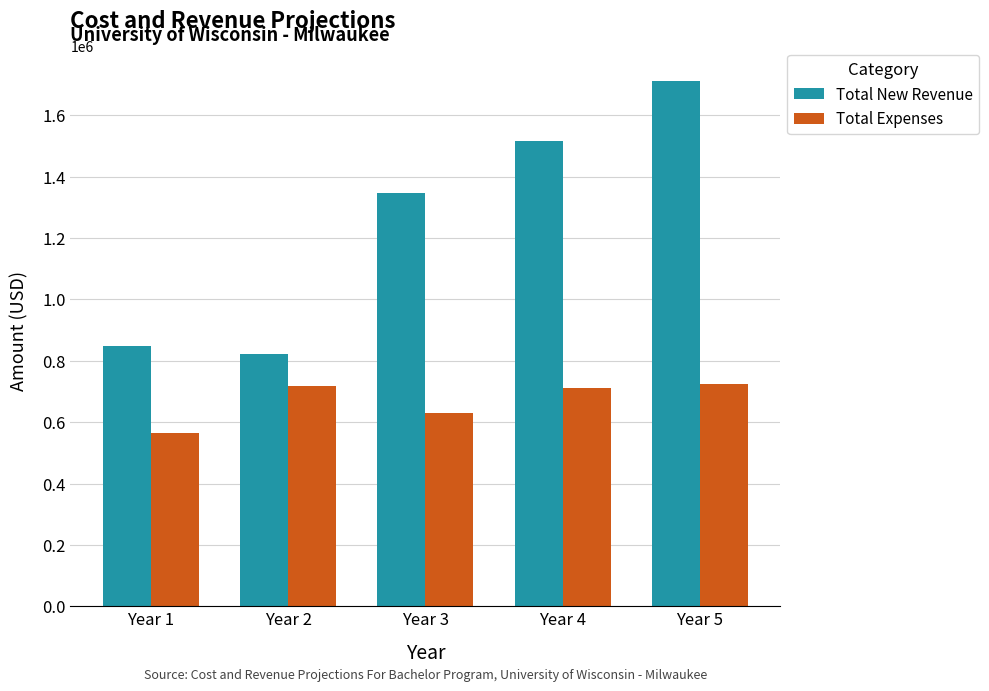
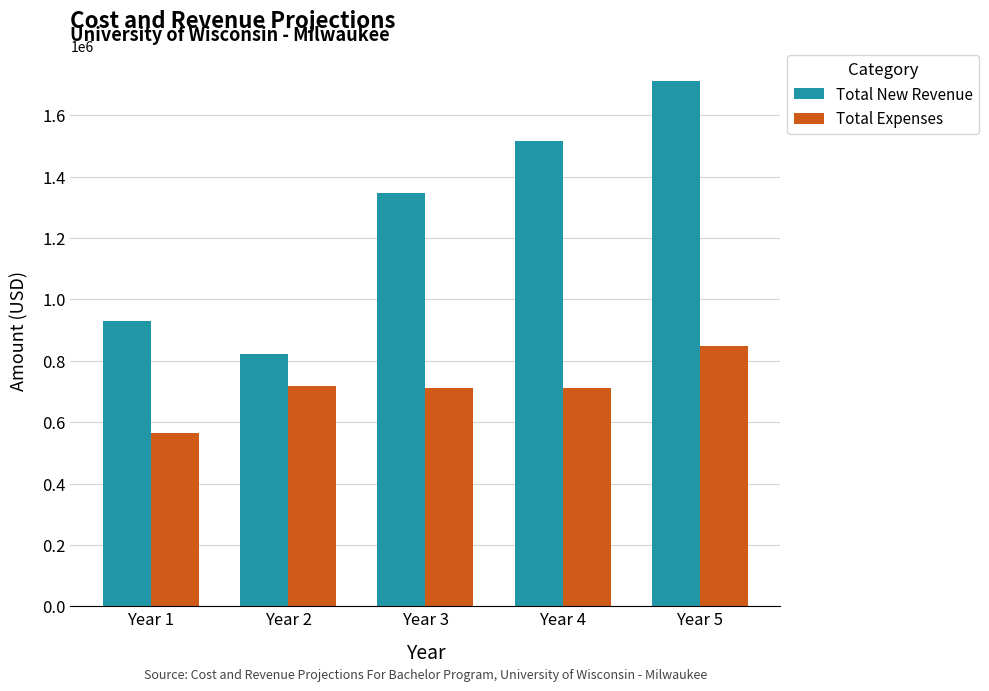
Total New Revenue, Year 1: 850000 -> 930000
Total Expenses, Year 3: 630000 -> 710000
Total Expenses, Year 5: 720000 -> 850000
